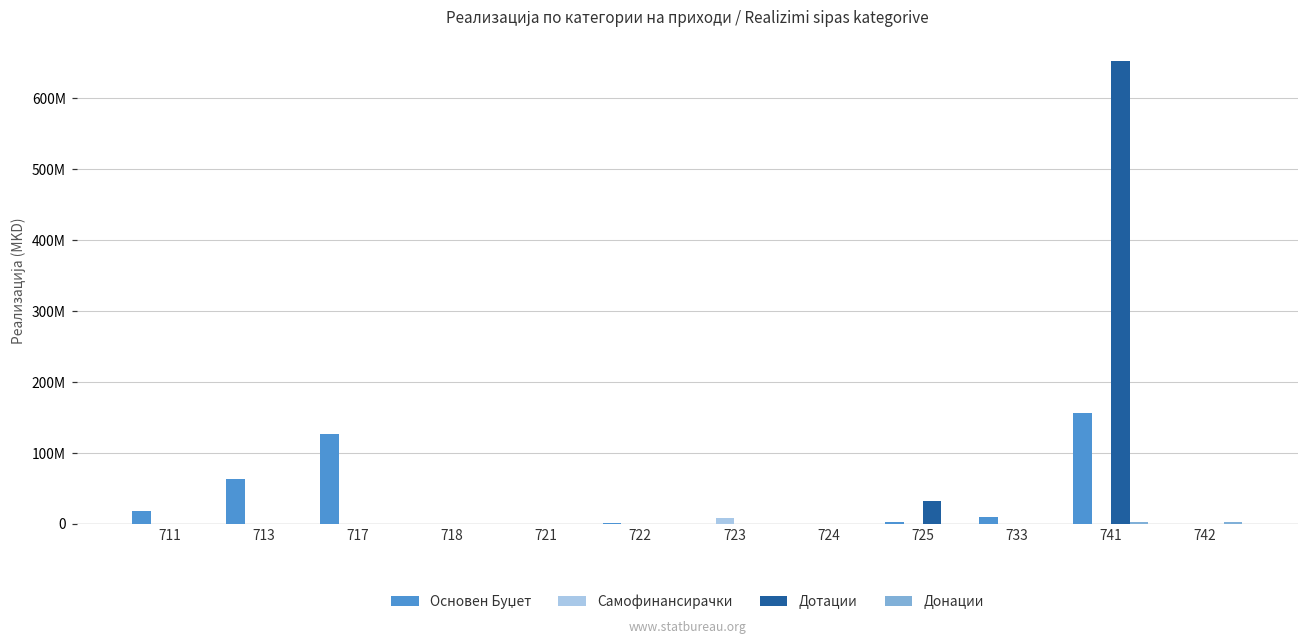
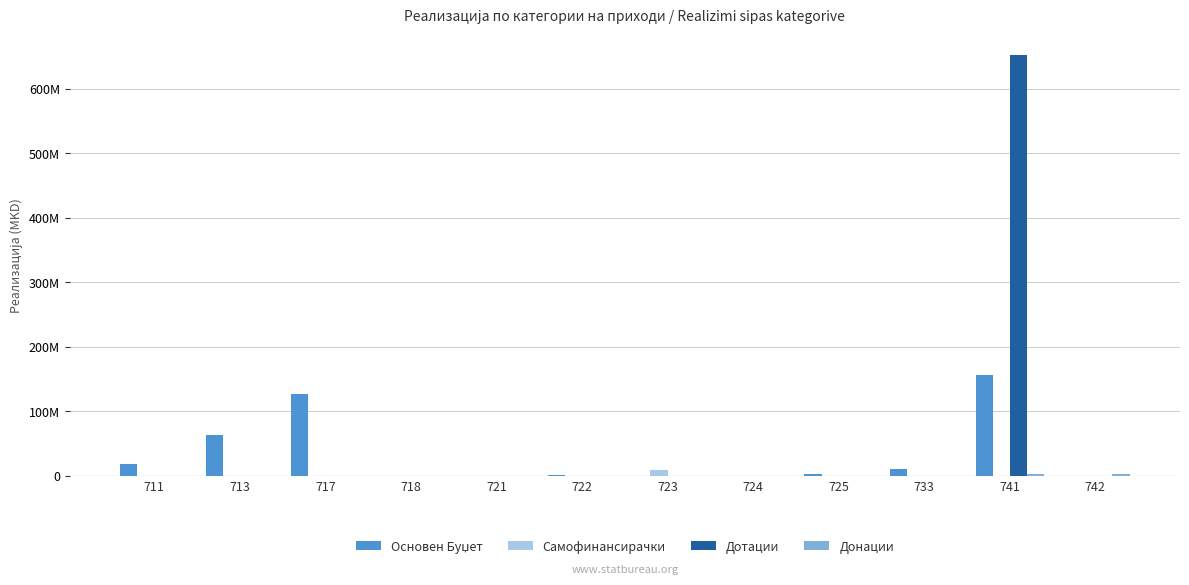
Дотации, 725: 30000000 -> 0
